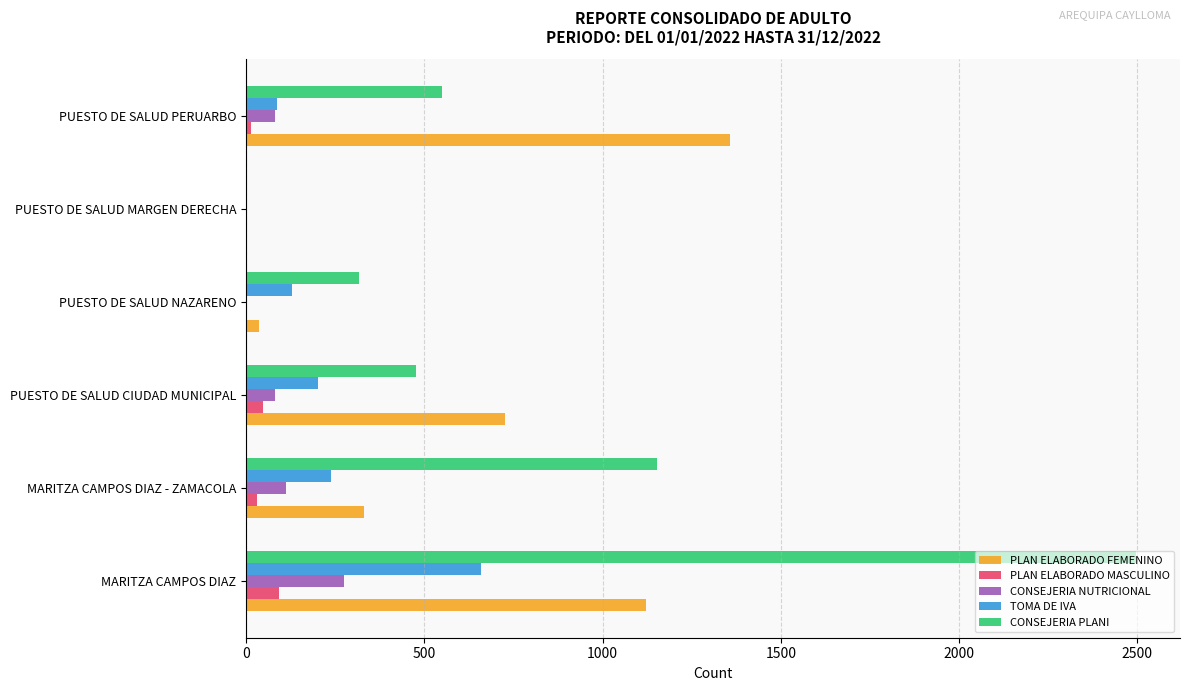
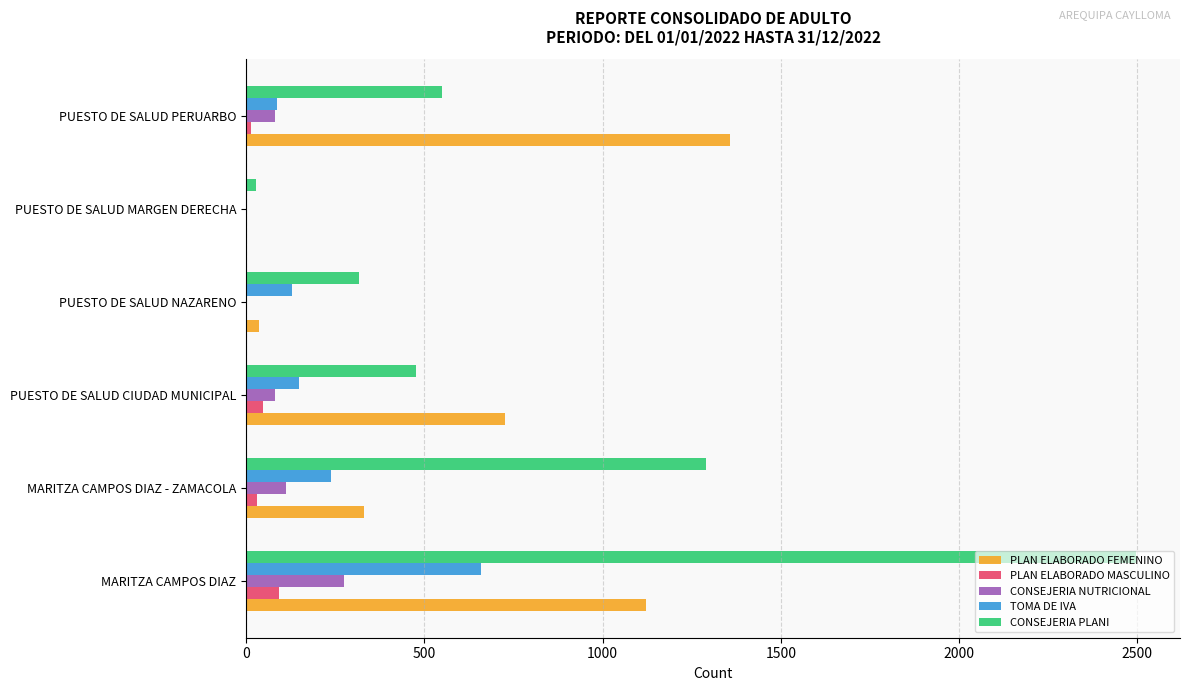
CONSEJERIA PLANI, PUESTO DE SALUD MARGEN DERECHA: 0 -> 30
TOMA DE IVA, PUESTO DE SALUD CIUDAD MUNICIPAL: 200 -> 150
CONSEJERIA PLANI, MARITZA CAMPOS DIAZ - ZAMACOLA: 1150 -> 1290
